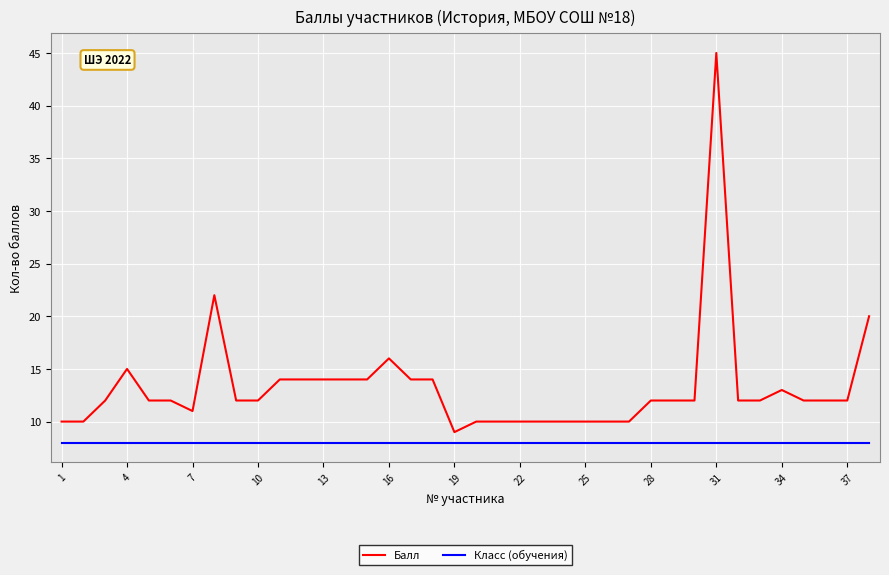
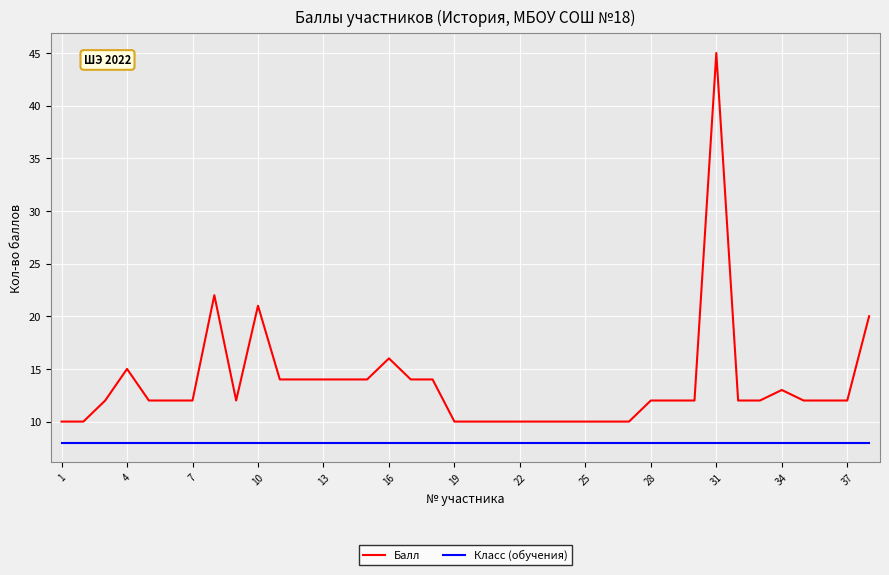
Балл, 7: 11 -> 12
Балл, 10: 12 -> 21
Балл, 19: 9 -> 10
